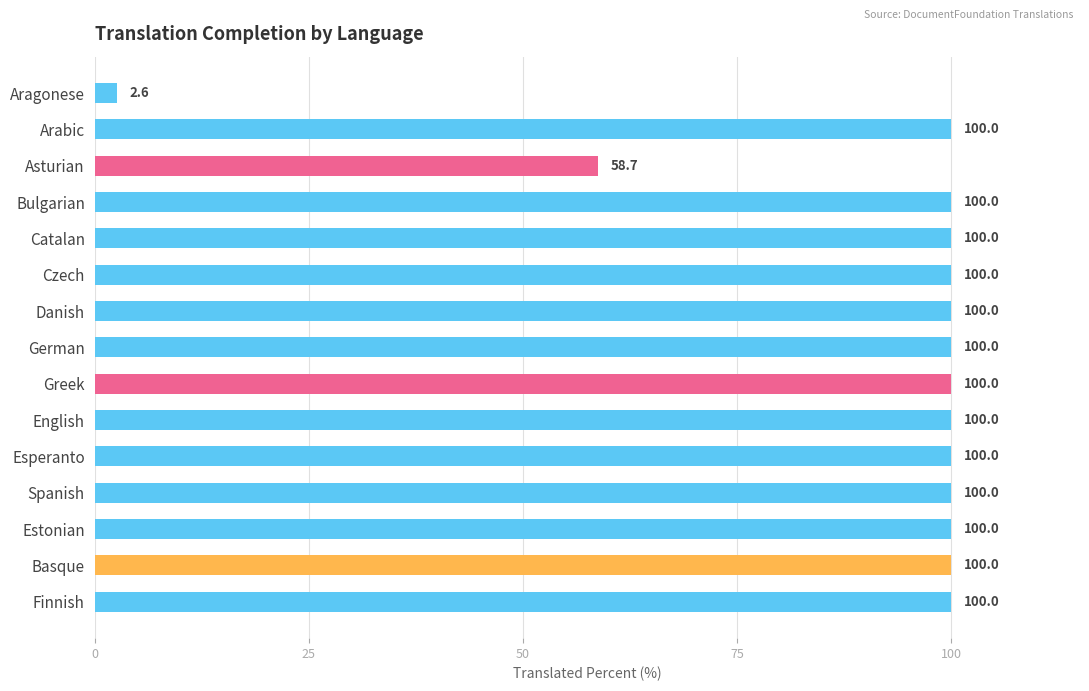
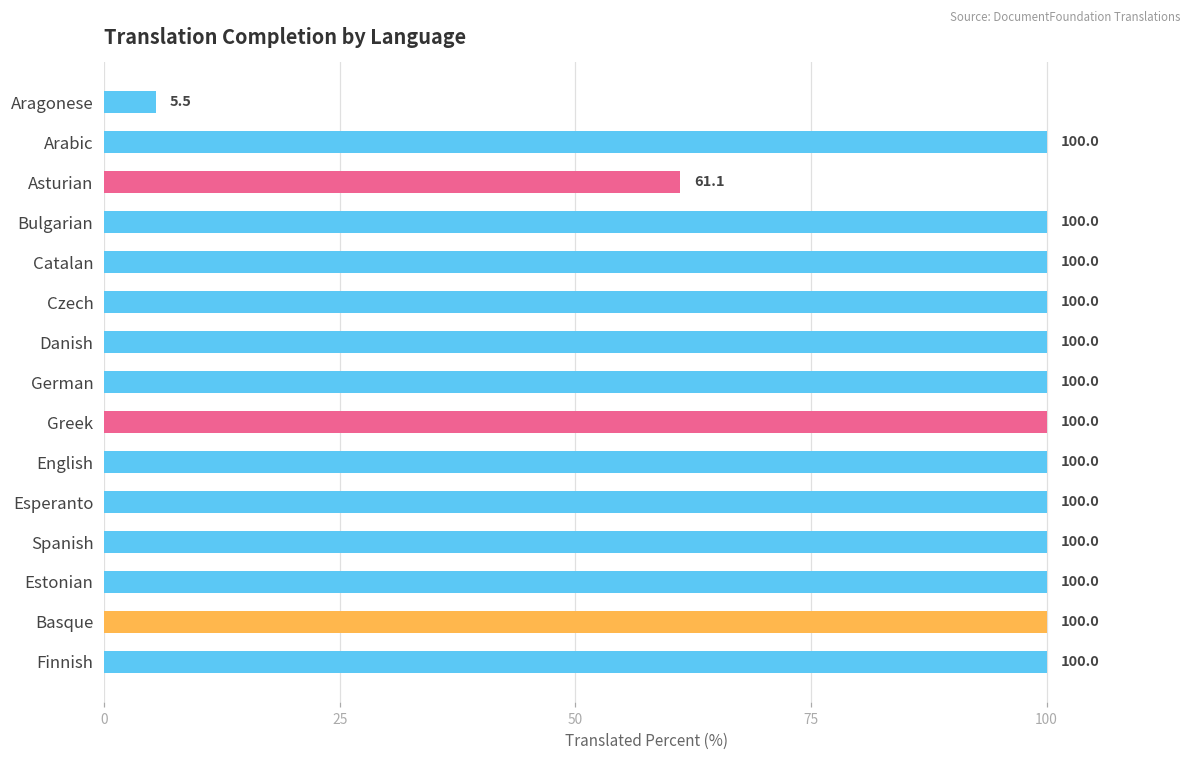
Aragonese: 2.6 -> 5.5
Asturian: 58.7 -> 61.1
